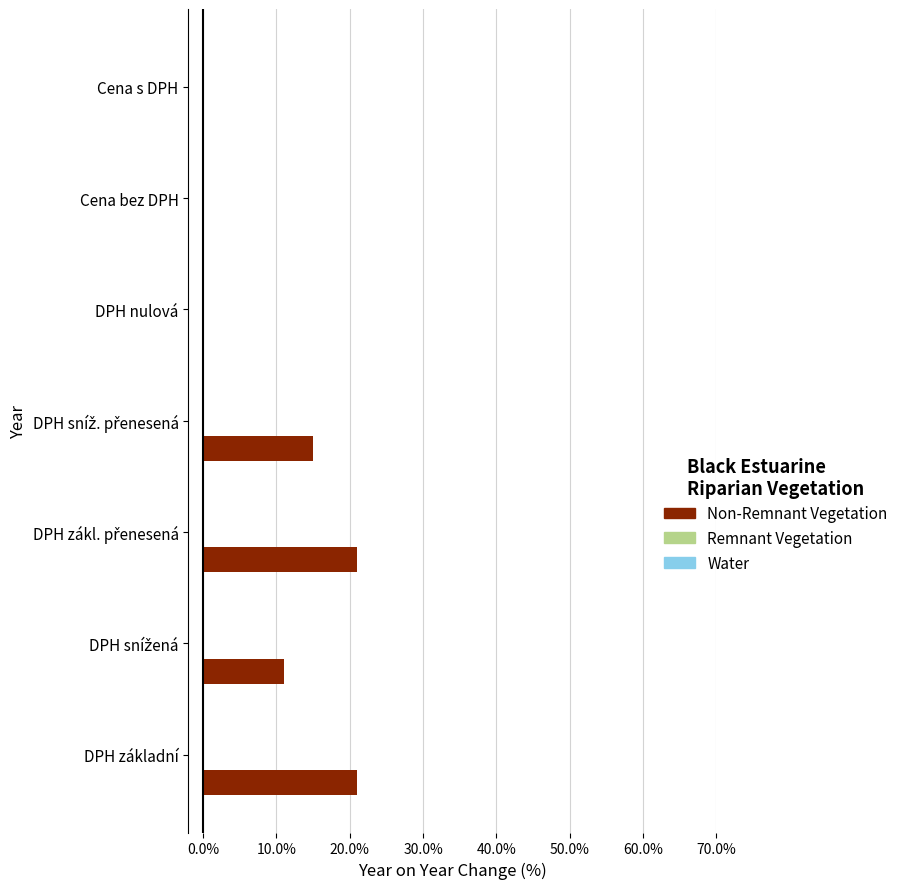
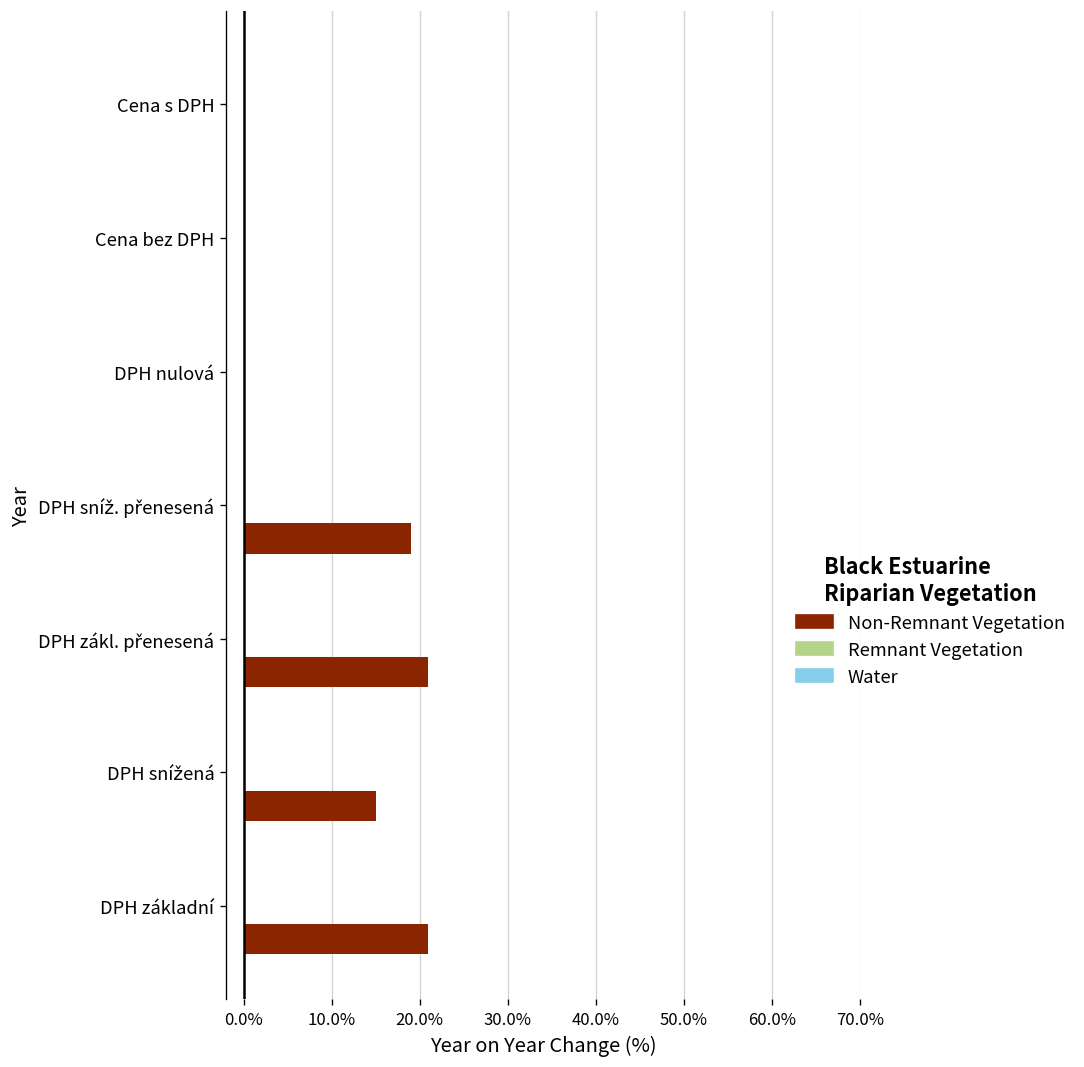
Non-Remnant Vegetation, DPH sníž. přenesená: 15% -> 19%
Non-Remnant Vegetation, DPH snížená: 11% -> 15%
